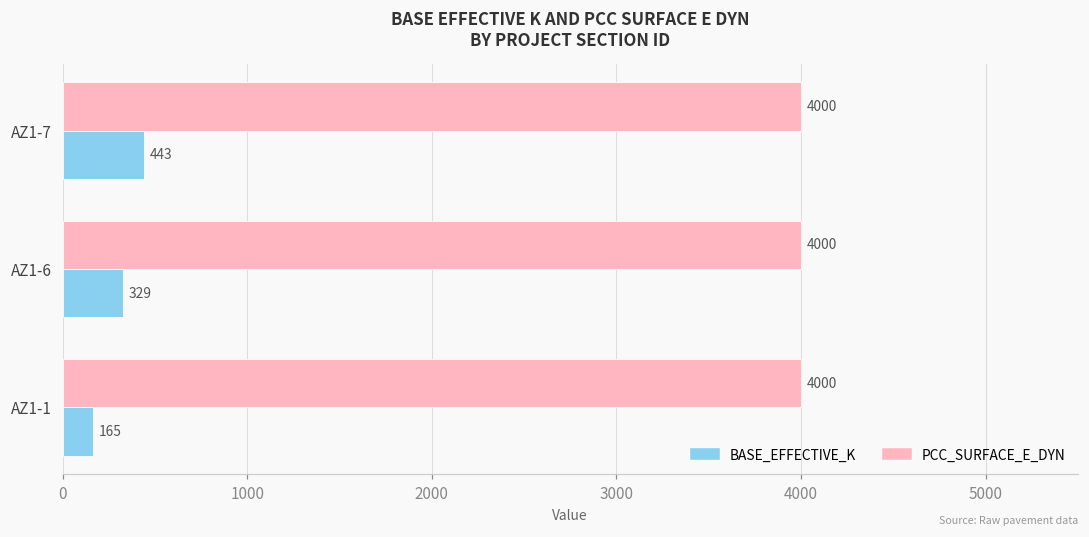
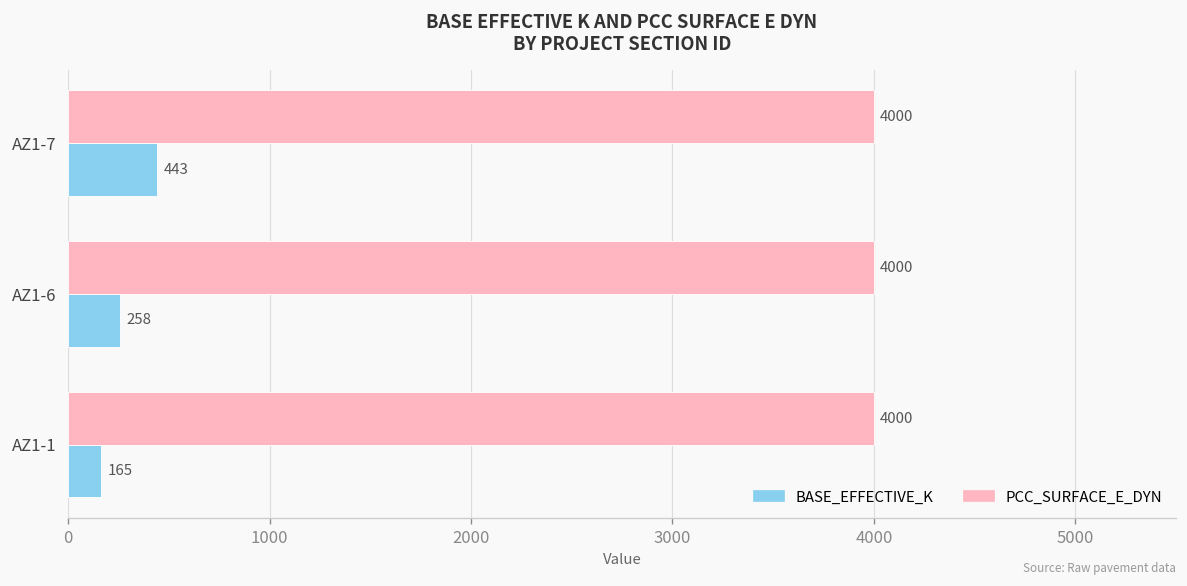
BASE_EFFECTIVE_K, AZ1-6: 329 -> 258
